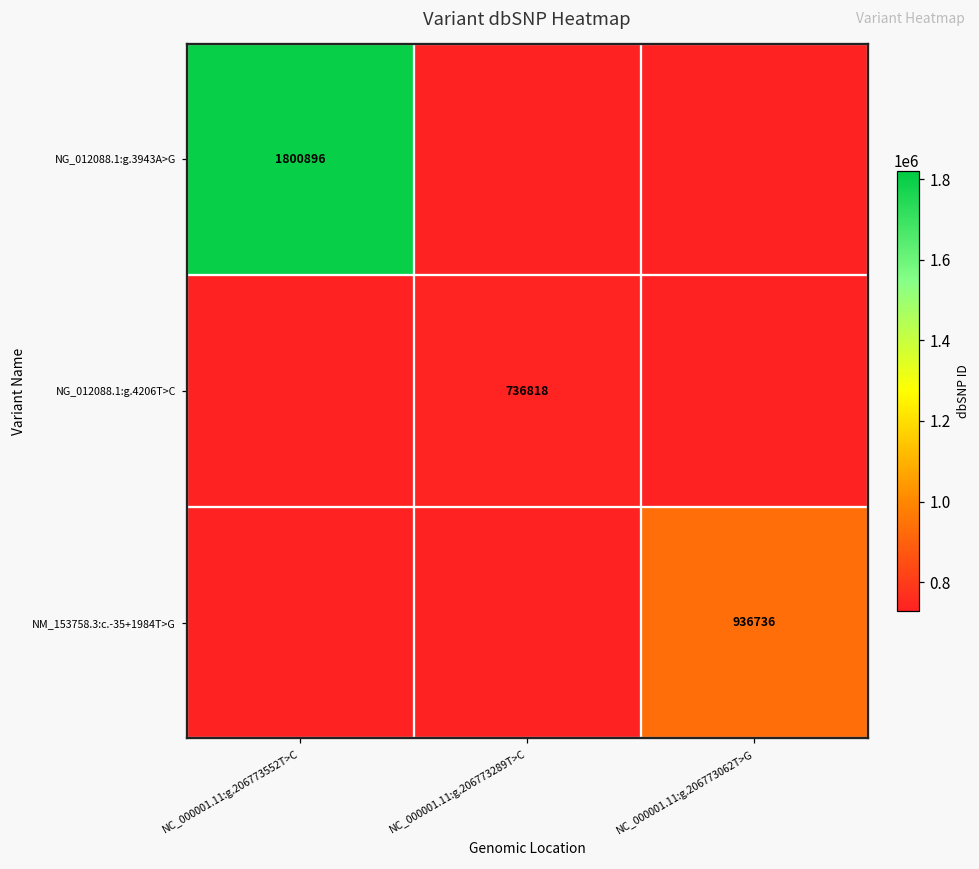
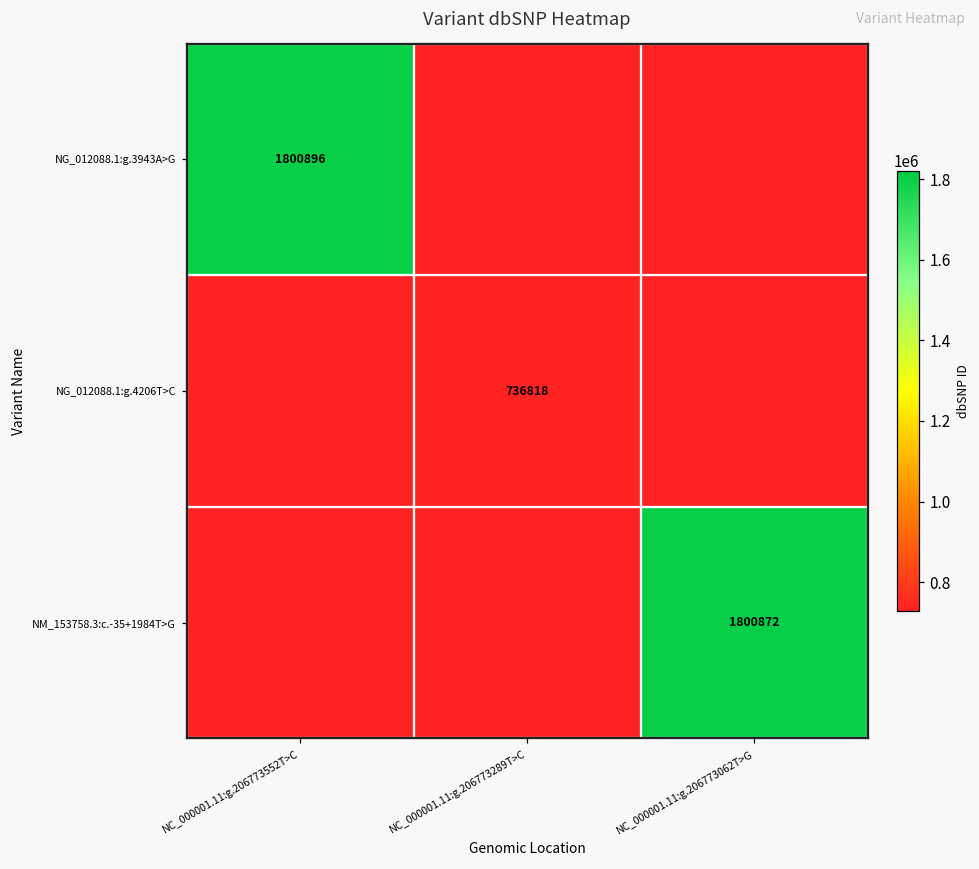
NM_153758.3:c.-35+1984T>G, NC_000001.11:g.206773062T>G: 936736 -> 1800872
